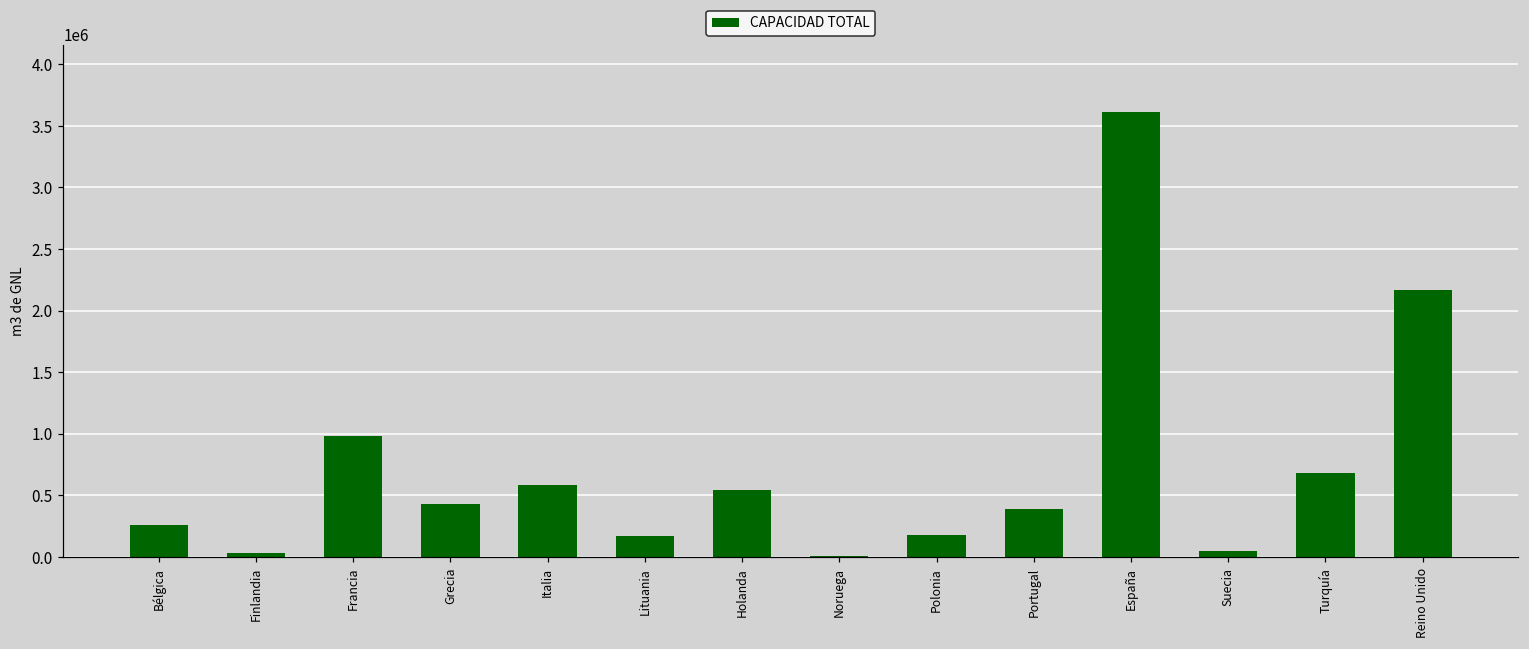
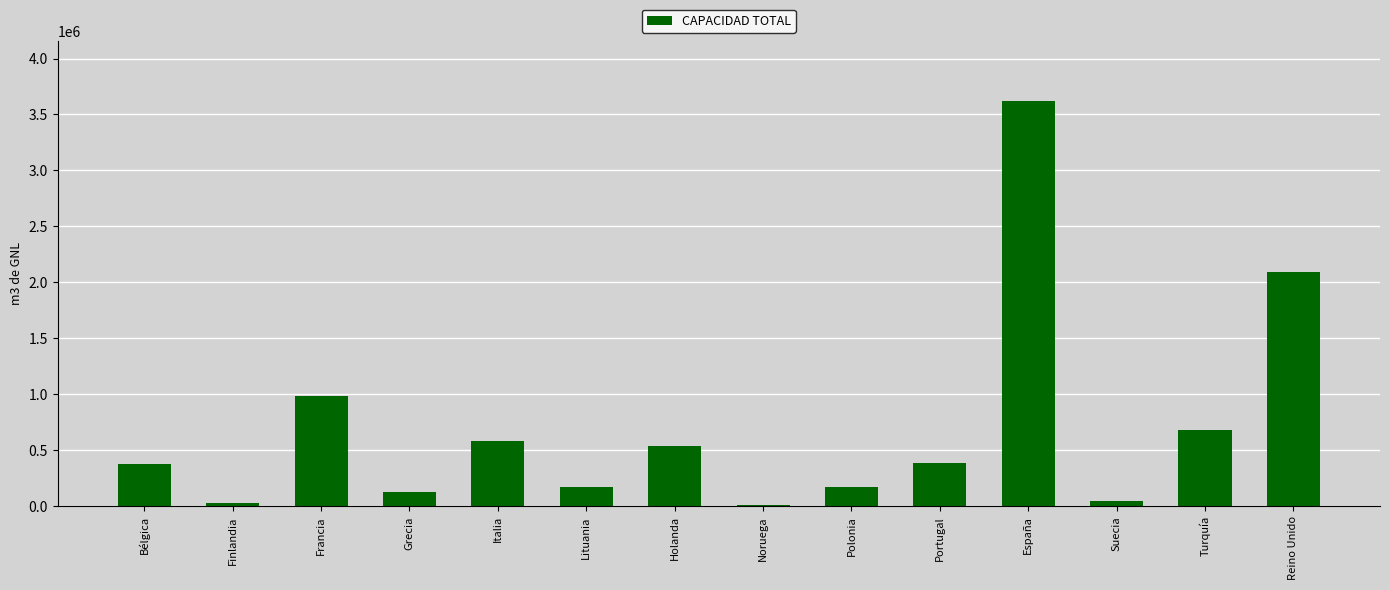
Bélgica: 260000 -> 380000
Grecia: 430000 -> 130000
Reino Unido: 2170000 -> 2100000
